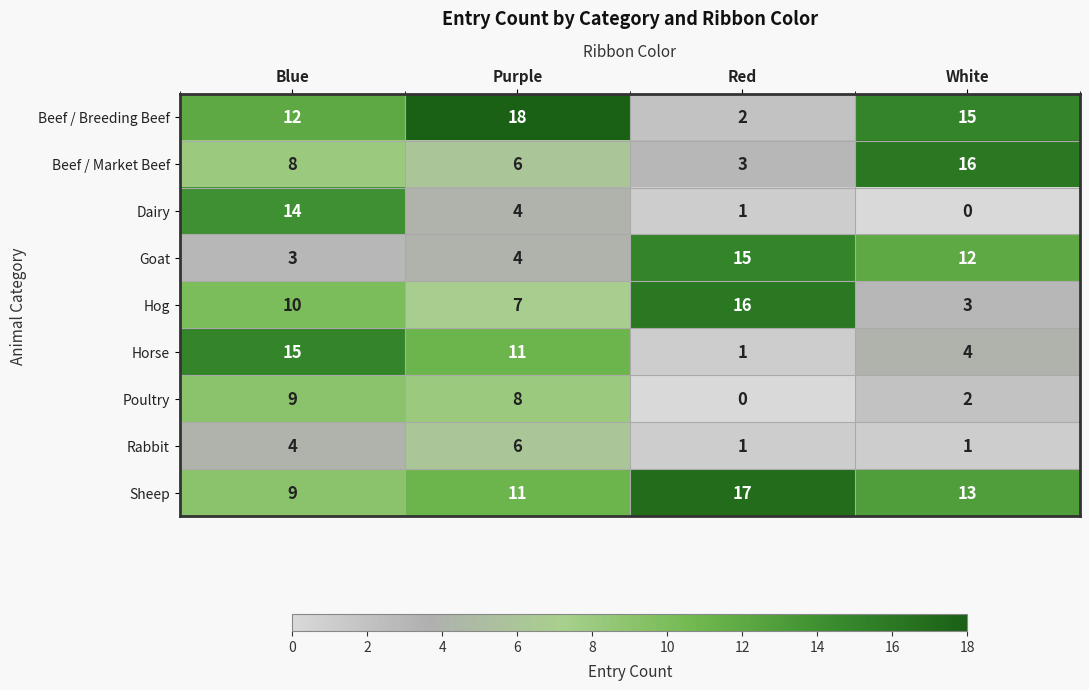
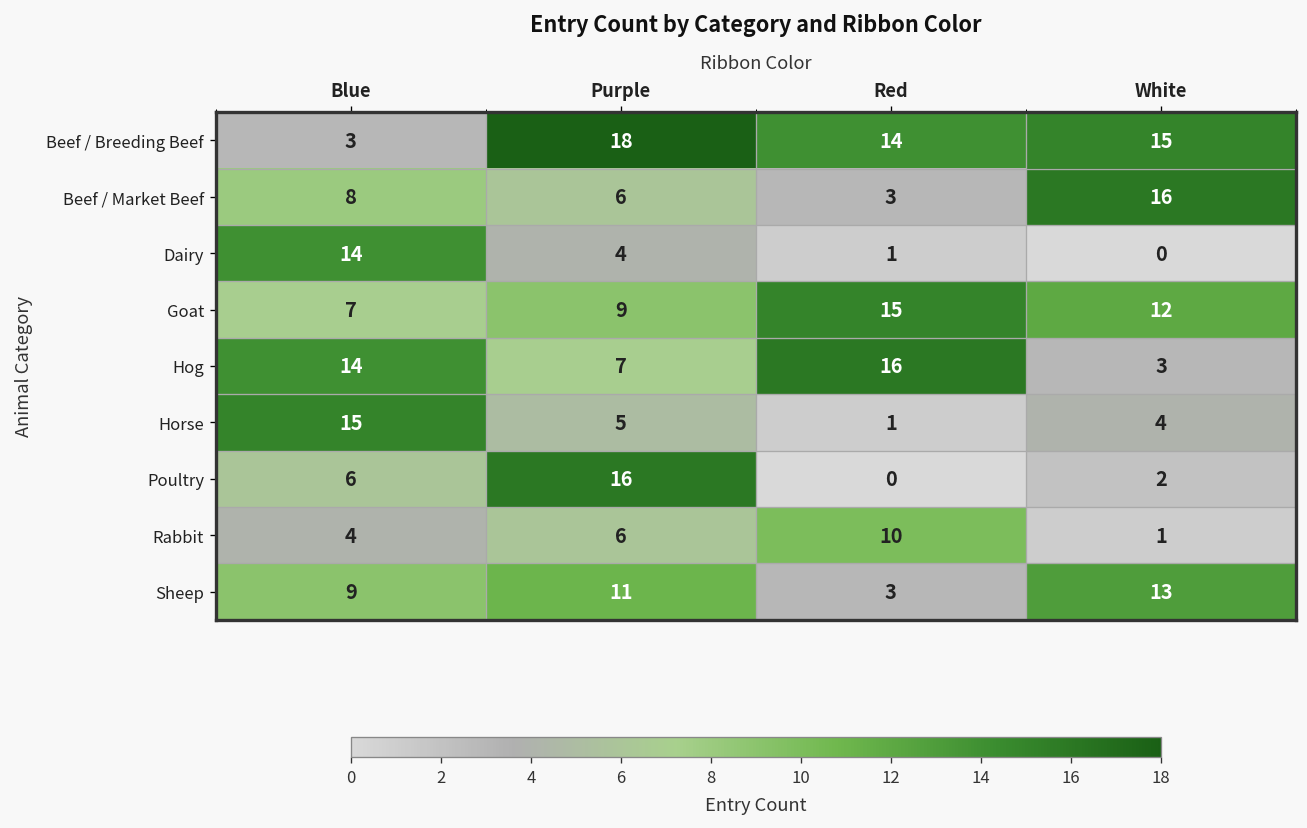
Beef / Breeding Beef, Blue: 12 -> 3
Beef / Breeding Beef, Red: 2 -> 14
Goat, Blue: 3 -> 7
Goat, Purple: 4 -> 9
Hog, Blue: 10 -> 14
Horse, Purple: 11 -> 5
Poultry, Blue: 9 -> 6
Poultry, Purple: 8 -> 16
Rabbit, Red: 1 -> 10
Sheep, Red: 17 -> 3
